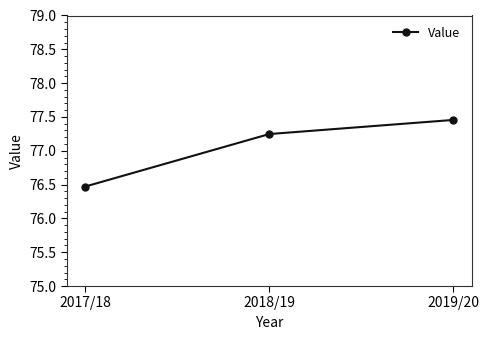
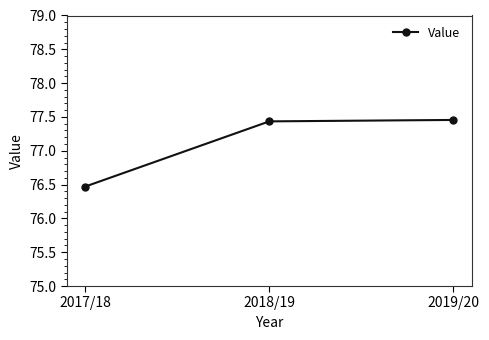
2018/19: 77.2 -> 77.4
